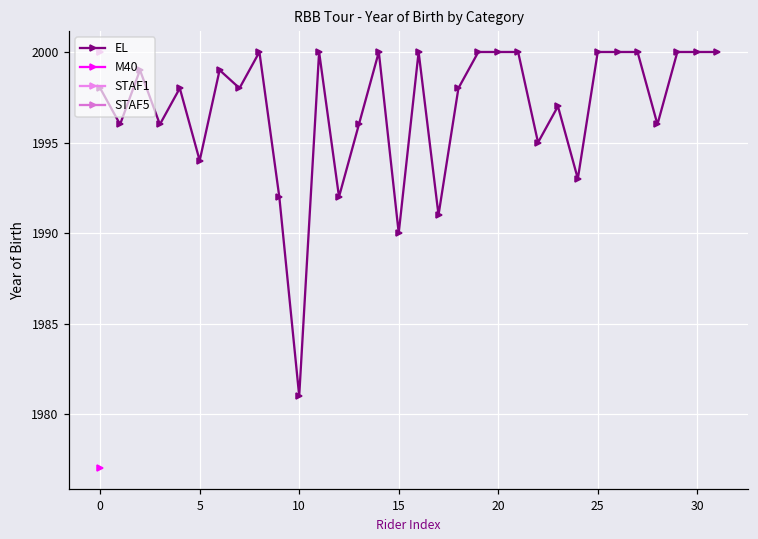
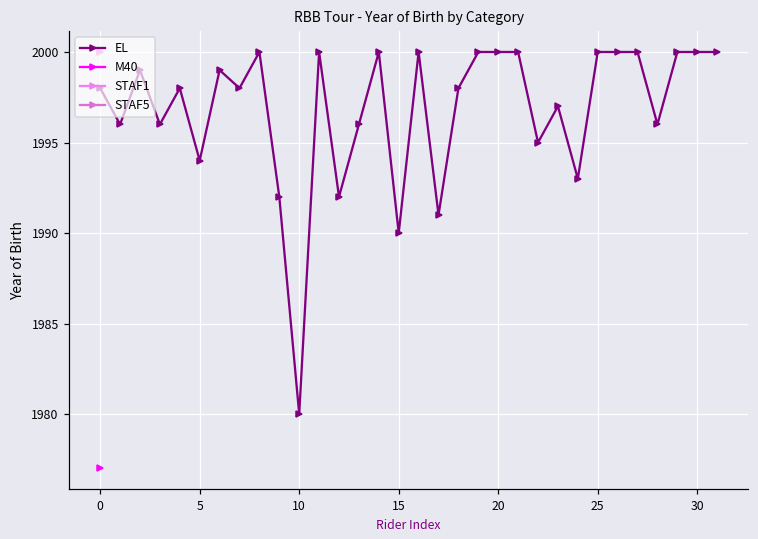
EL, 10: 1981 -> 1980
